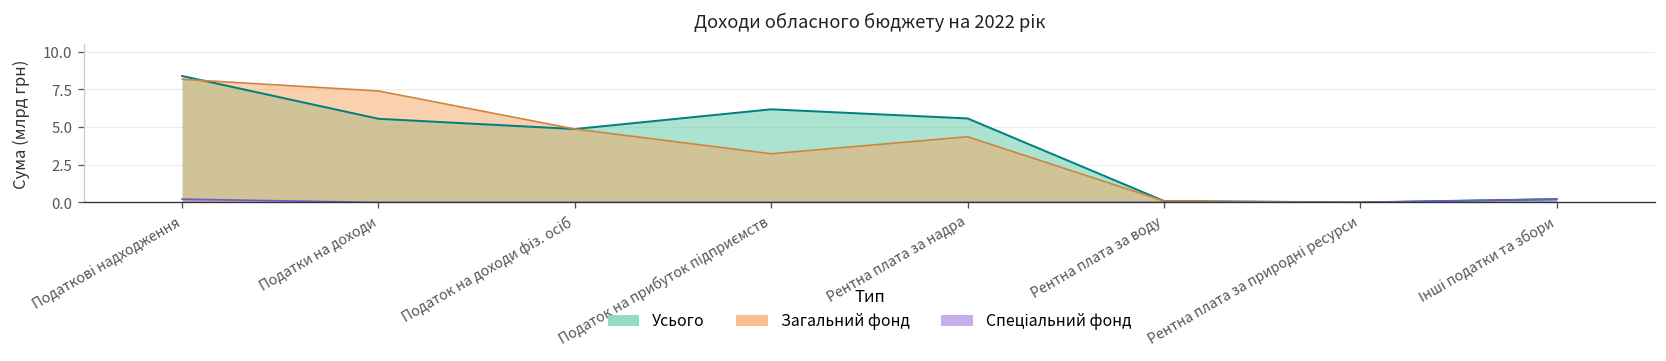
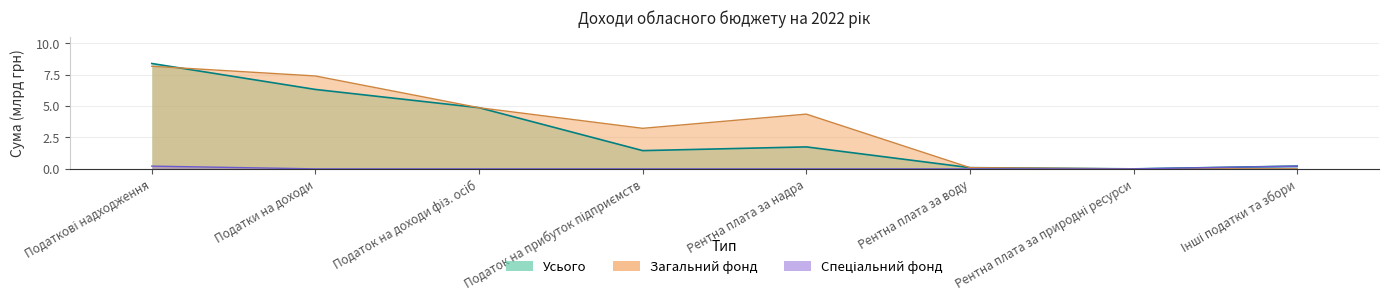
Усього, Податки на доходи: 5.5 -> 6.3
Усього, Податок на прибуток підприємств: 6.2 -> 1.5
Усього, Рентна плата за надра: 5.6 -> 1.7
